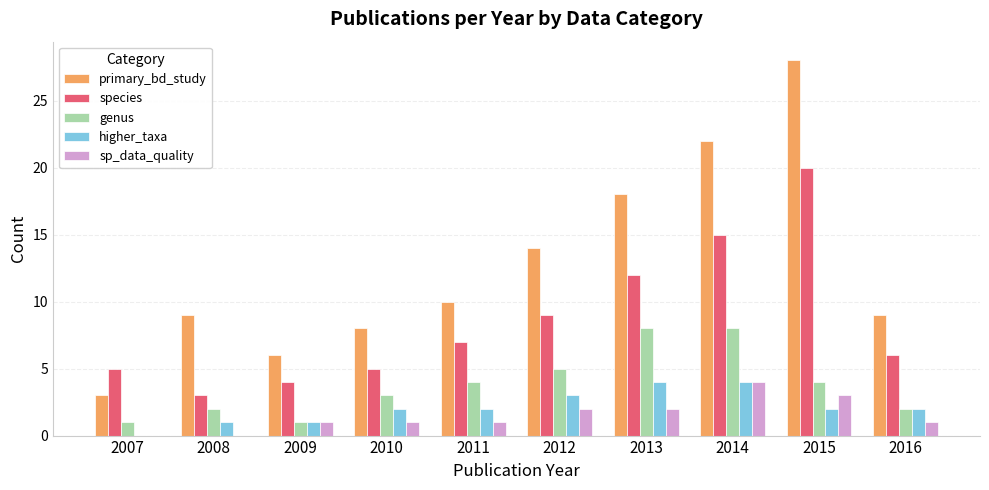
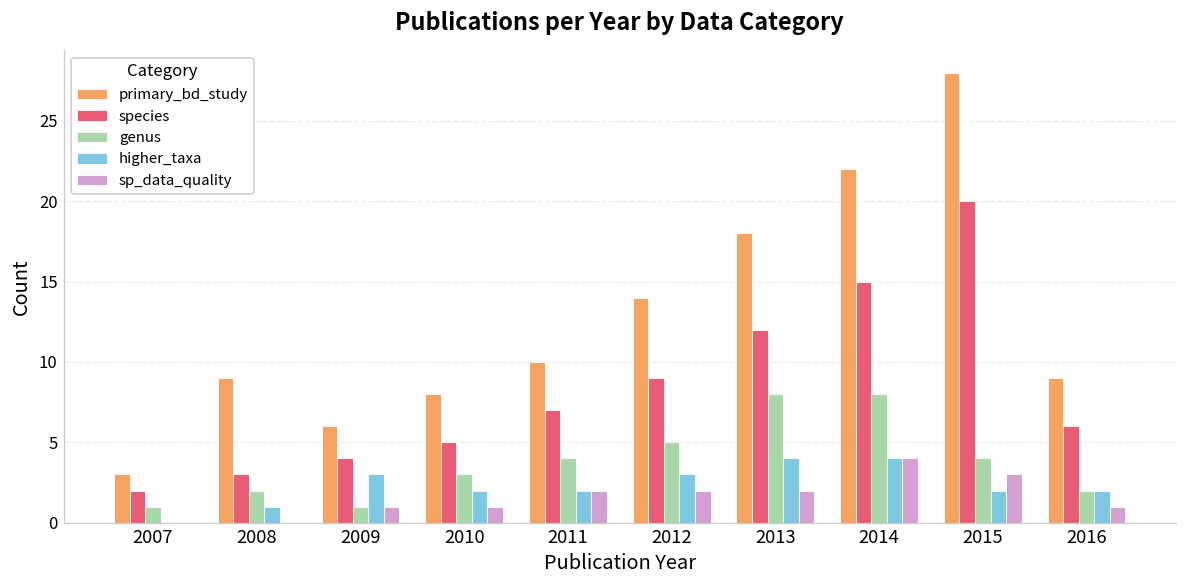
species, 2007: 5 -> 2
higher_taxa, 2009: 1 -> 3
sp_data_quality, 2011: 1 -> 2
